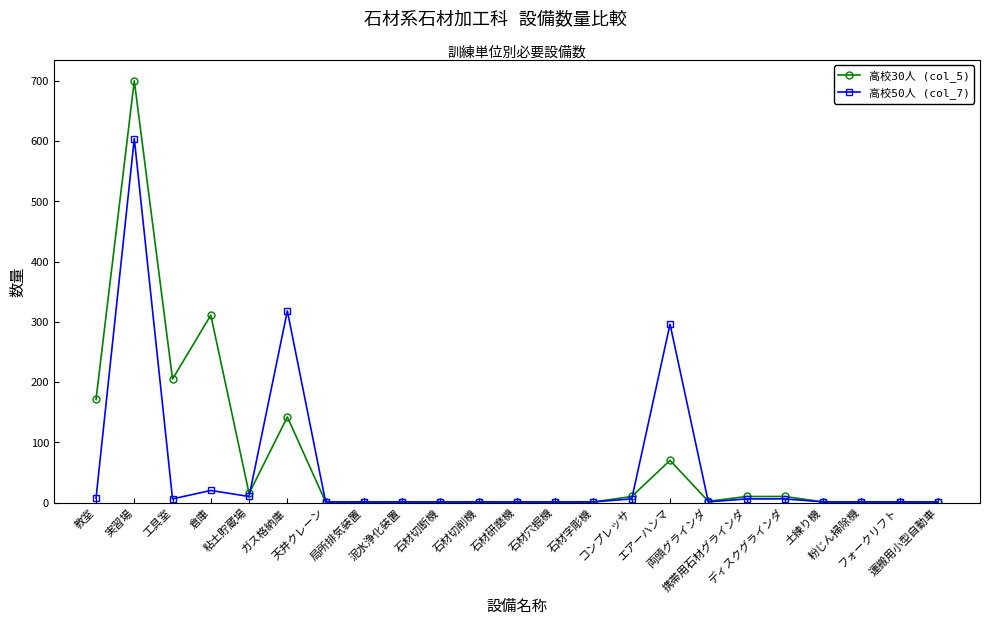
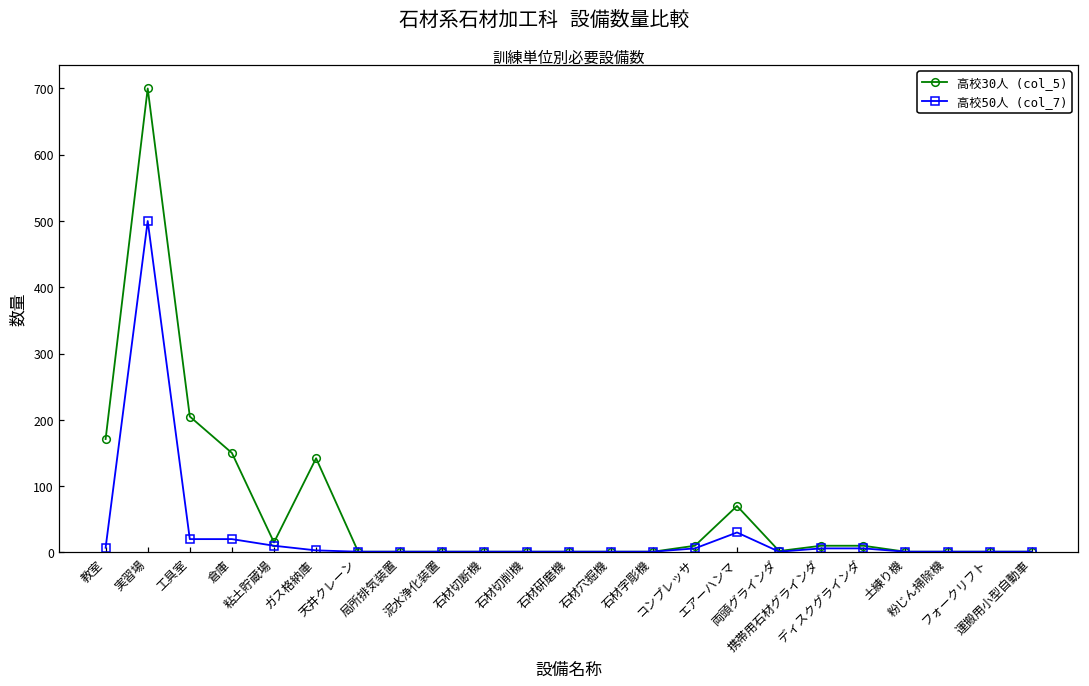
高校50人 (col_7), 実習場: 600 -> 500
高校50人 (col_7), 工具室: 10 -> 20
高校30人 (col_5), 倉庫: 310 -> 150
高校50人 (col_7), ガス格納庫: 320 -> 0
高校50人 (col_7), エアーハンマ: 300 -> 30
